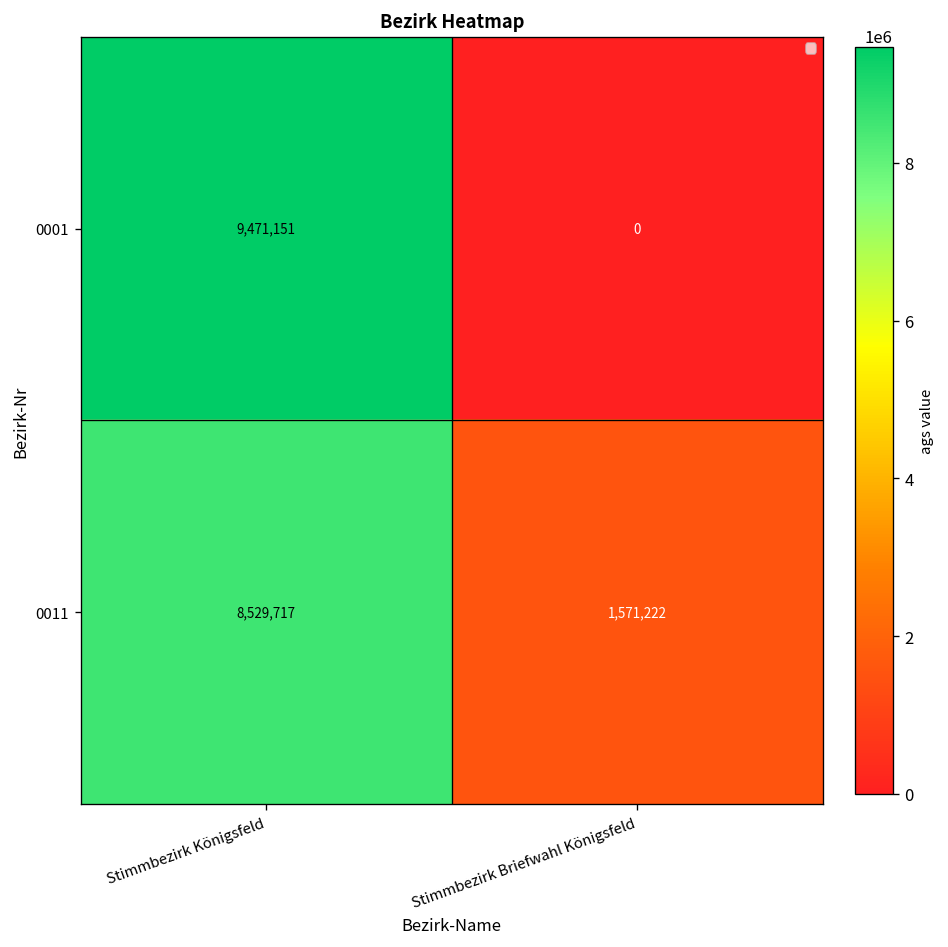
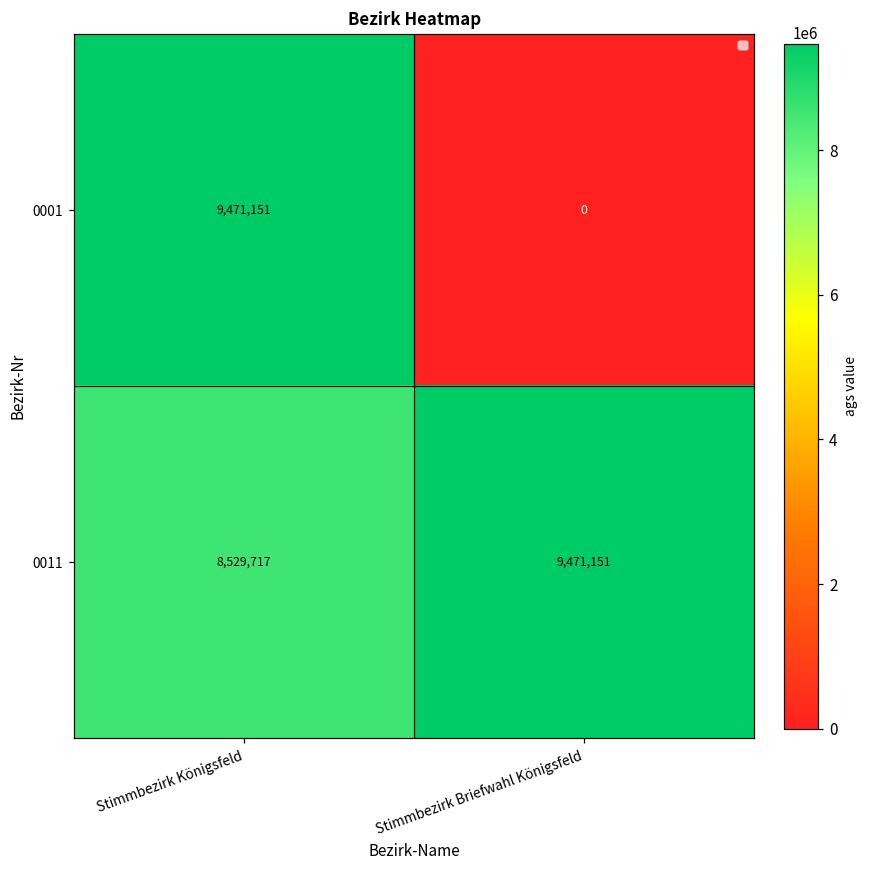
0011, Stimmbezirk Briefwahl Königsfeld: 1,571,222 -> 9,471,151
